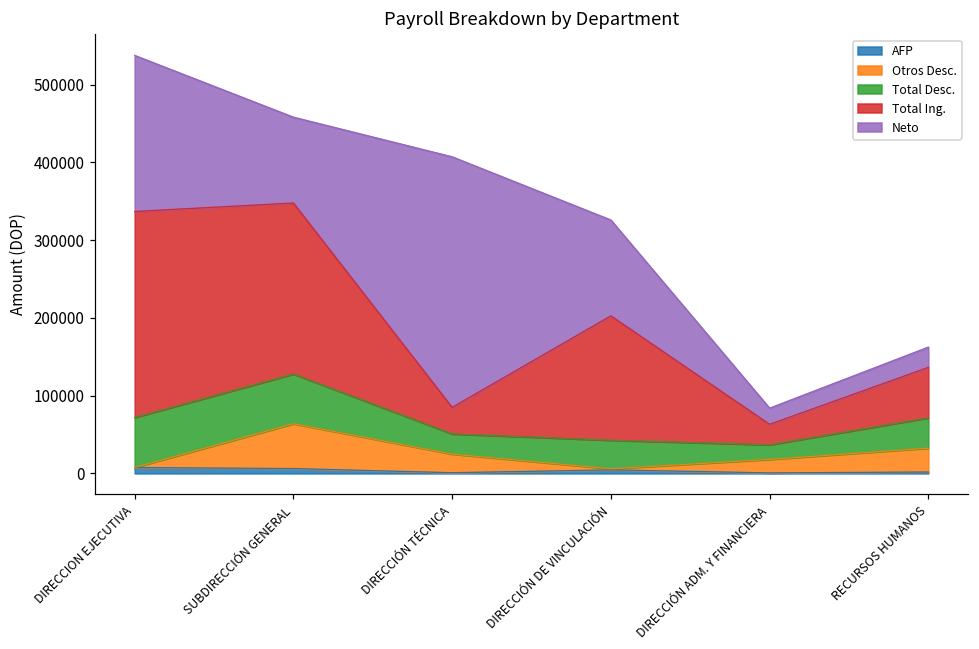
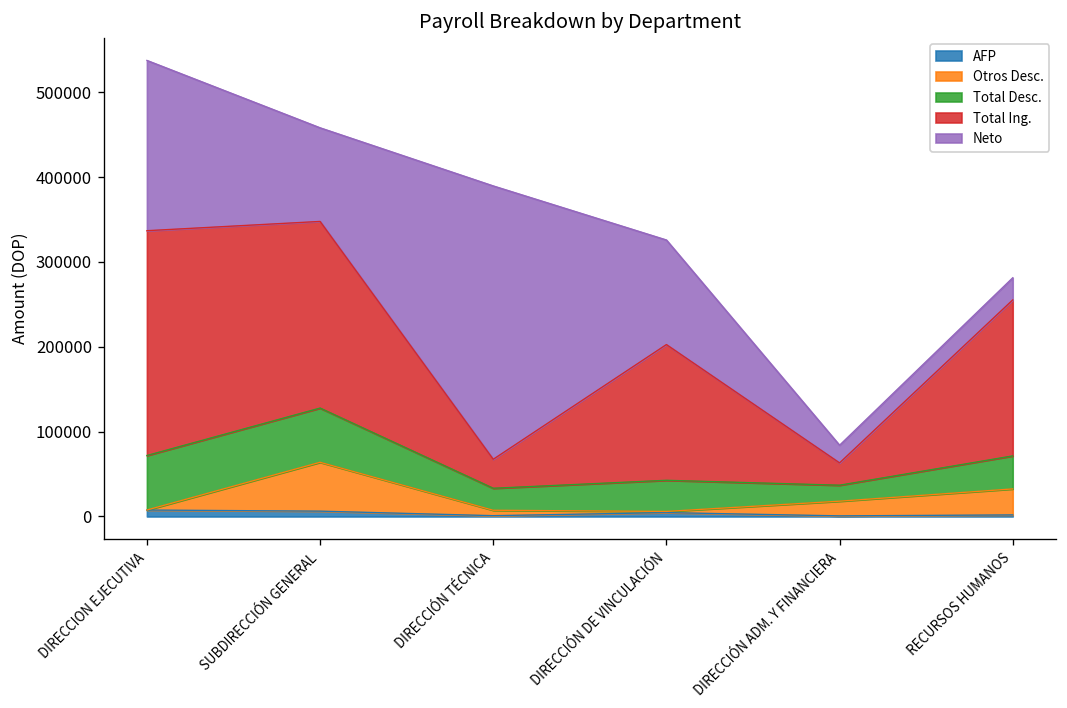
Otros Desc., DIRECCIÓN TÉCNICA: 20000 -> 10000
Total Ing., RECURSOS HUMANOS: 70000 -> 180000
